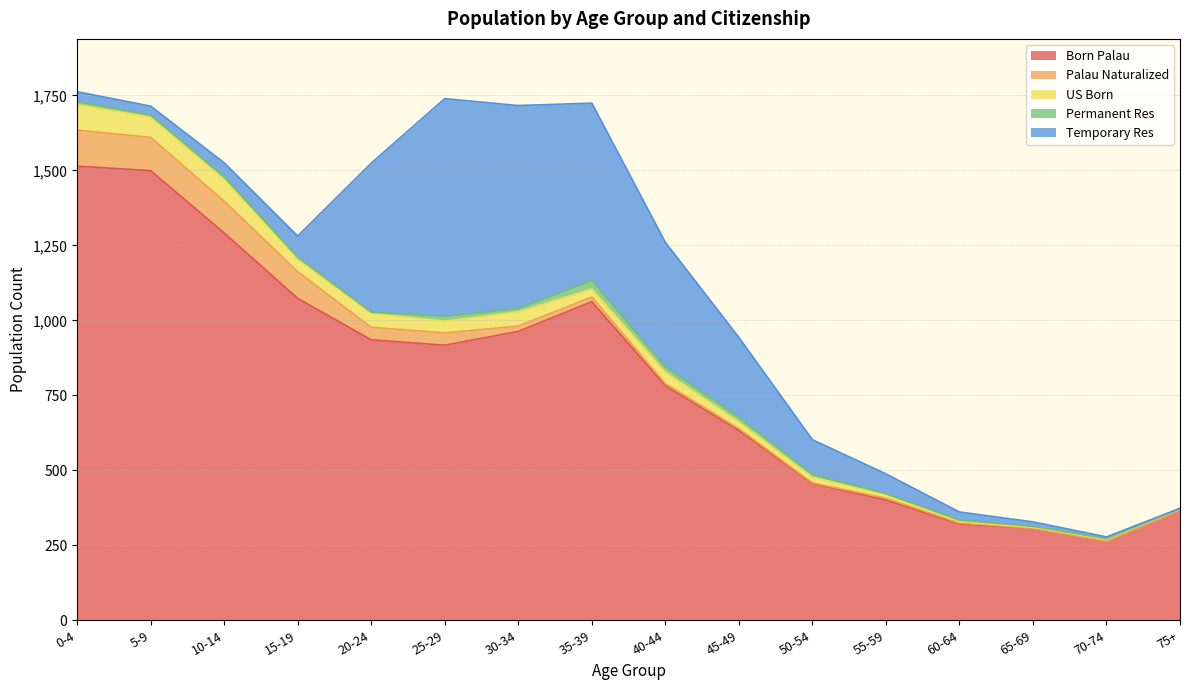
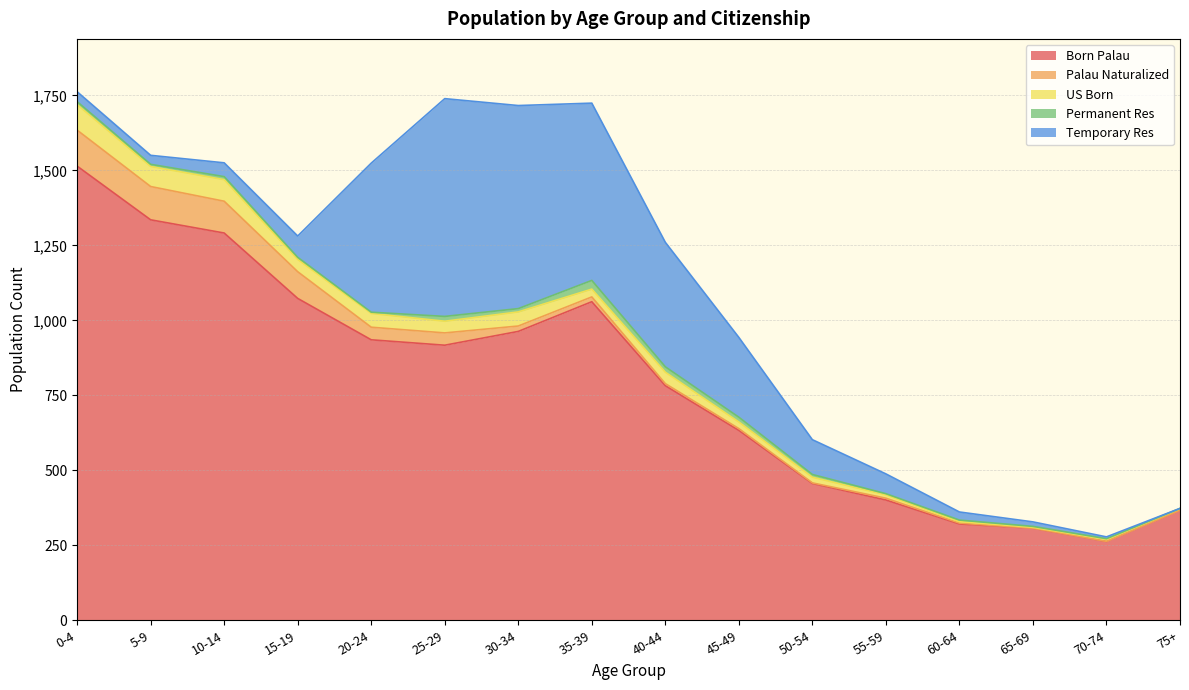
Born Palau, 5-9: 1,500 -> 1,340
